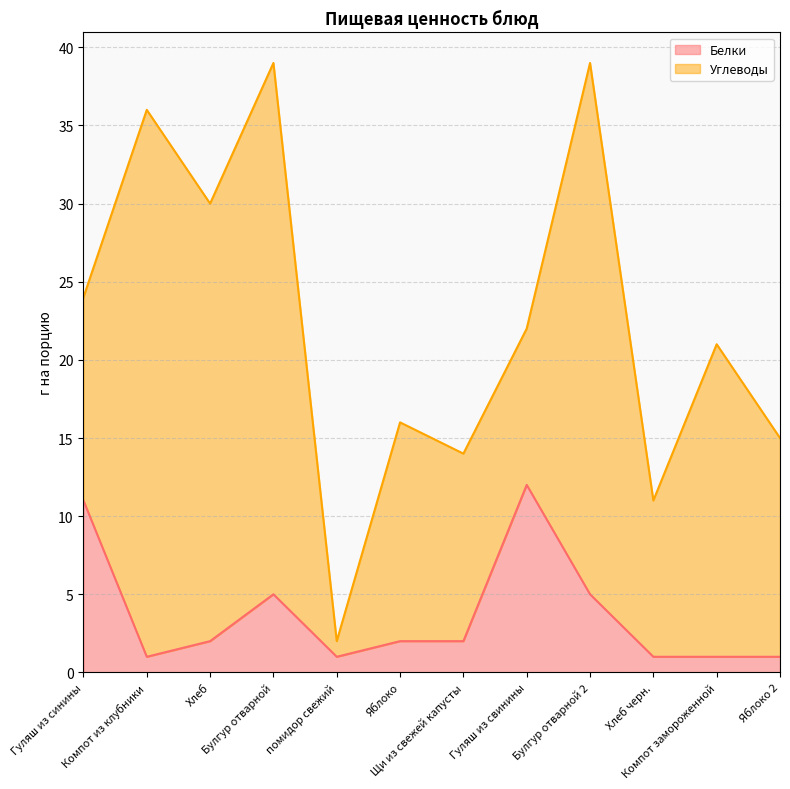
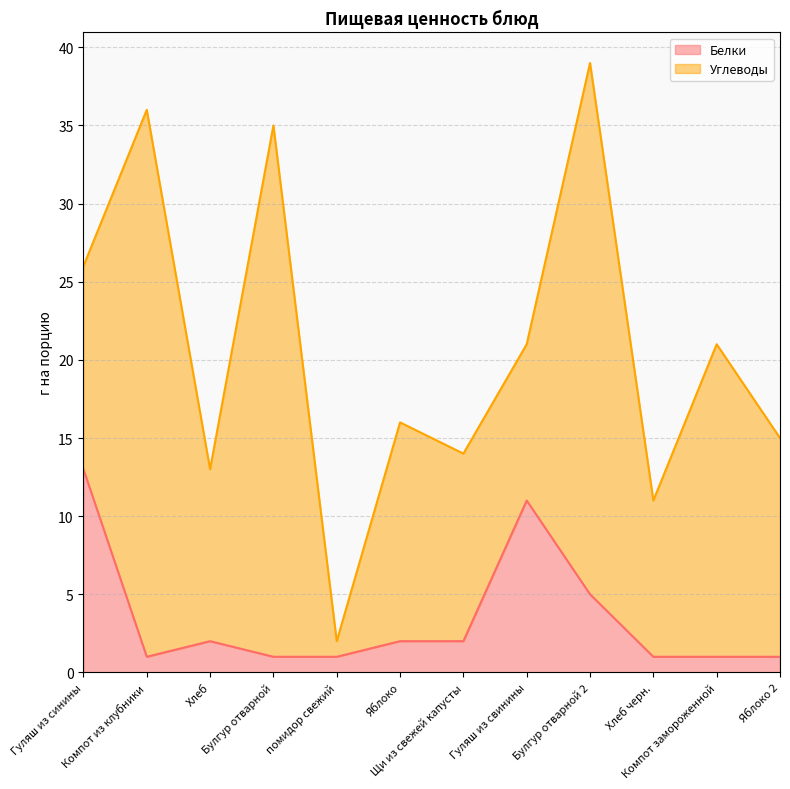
Белки, Гуляш из синины: 11 -> 13
Углеводы, Хлеб: 28 -> 11
Белки, Булгур отварной: 5 -> 1
Белки, Гуляш из свинины: 12 -> 11
